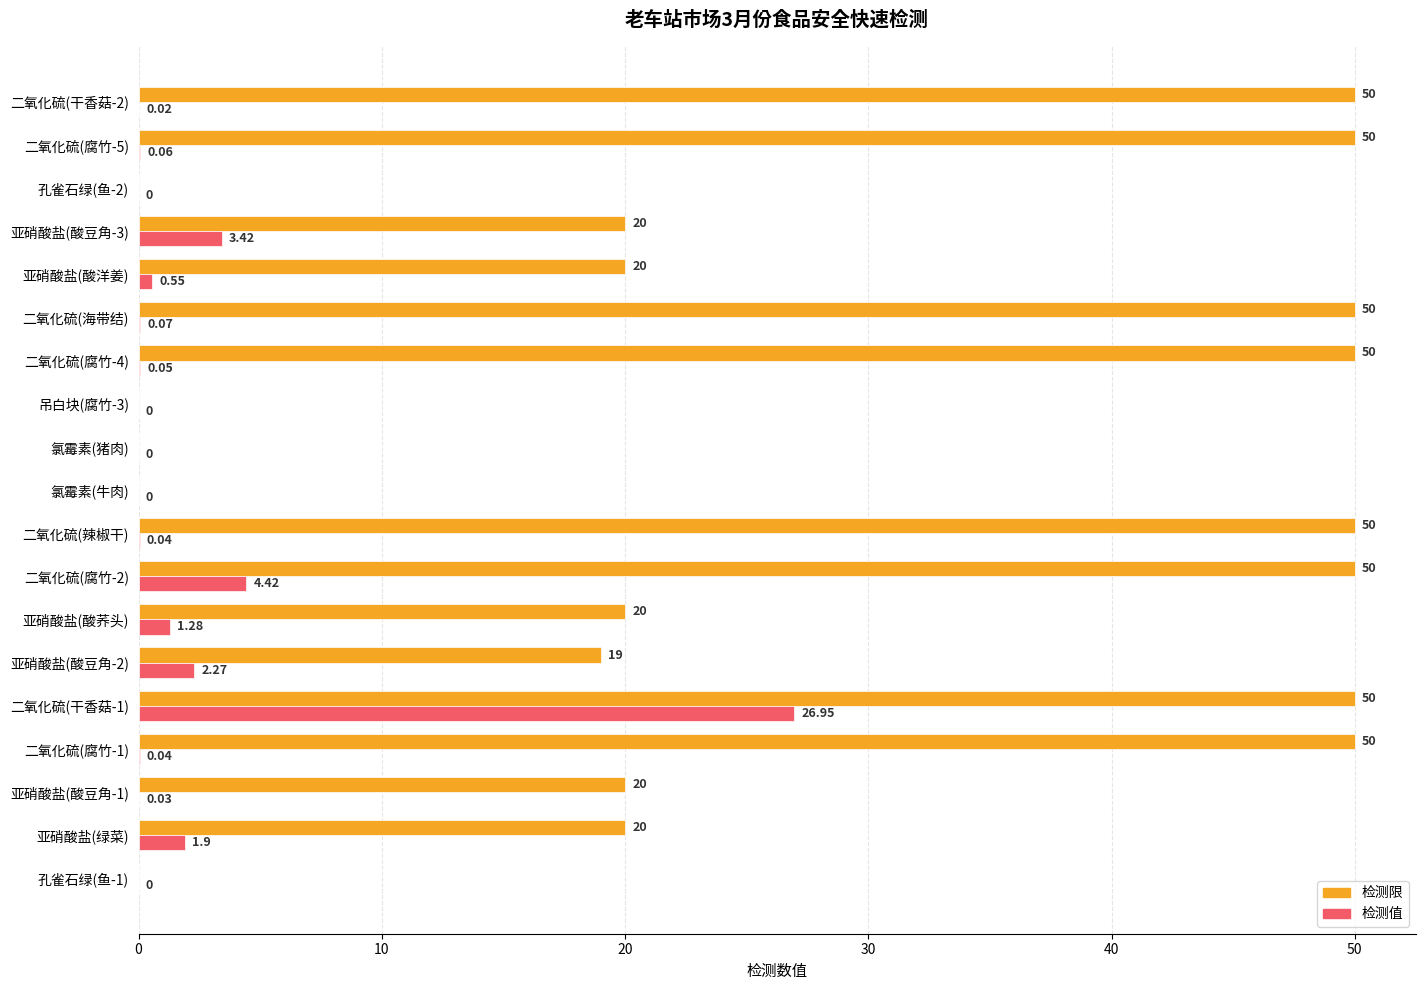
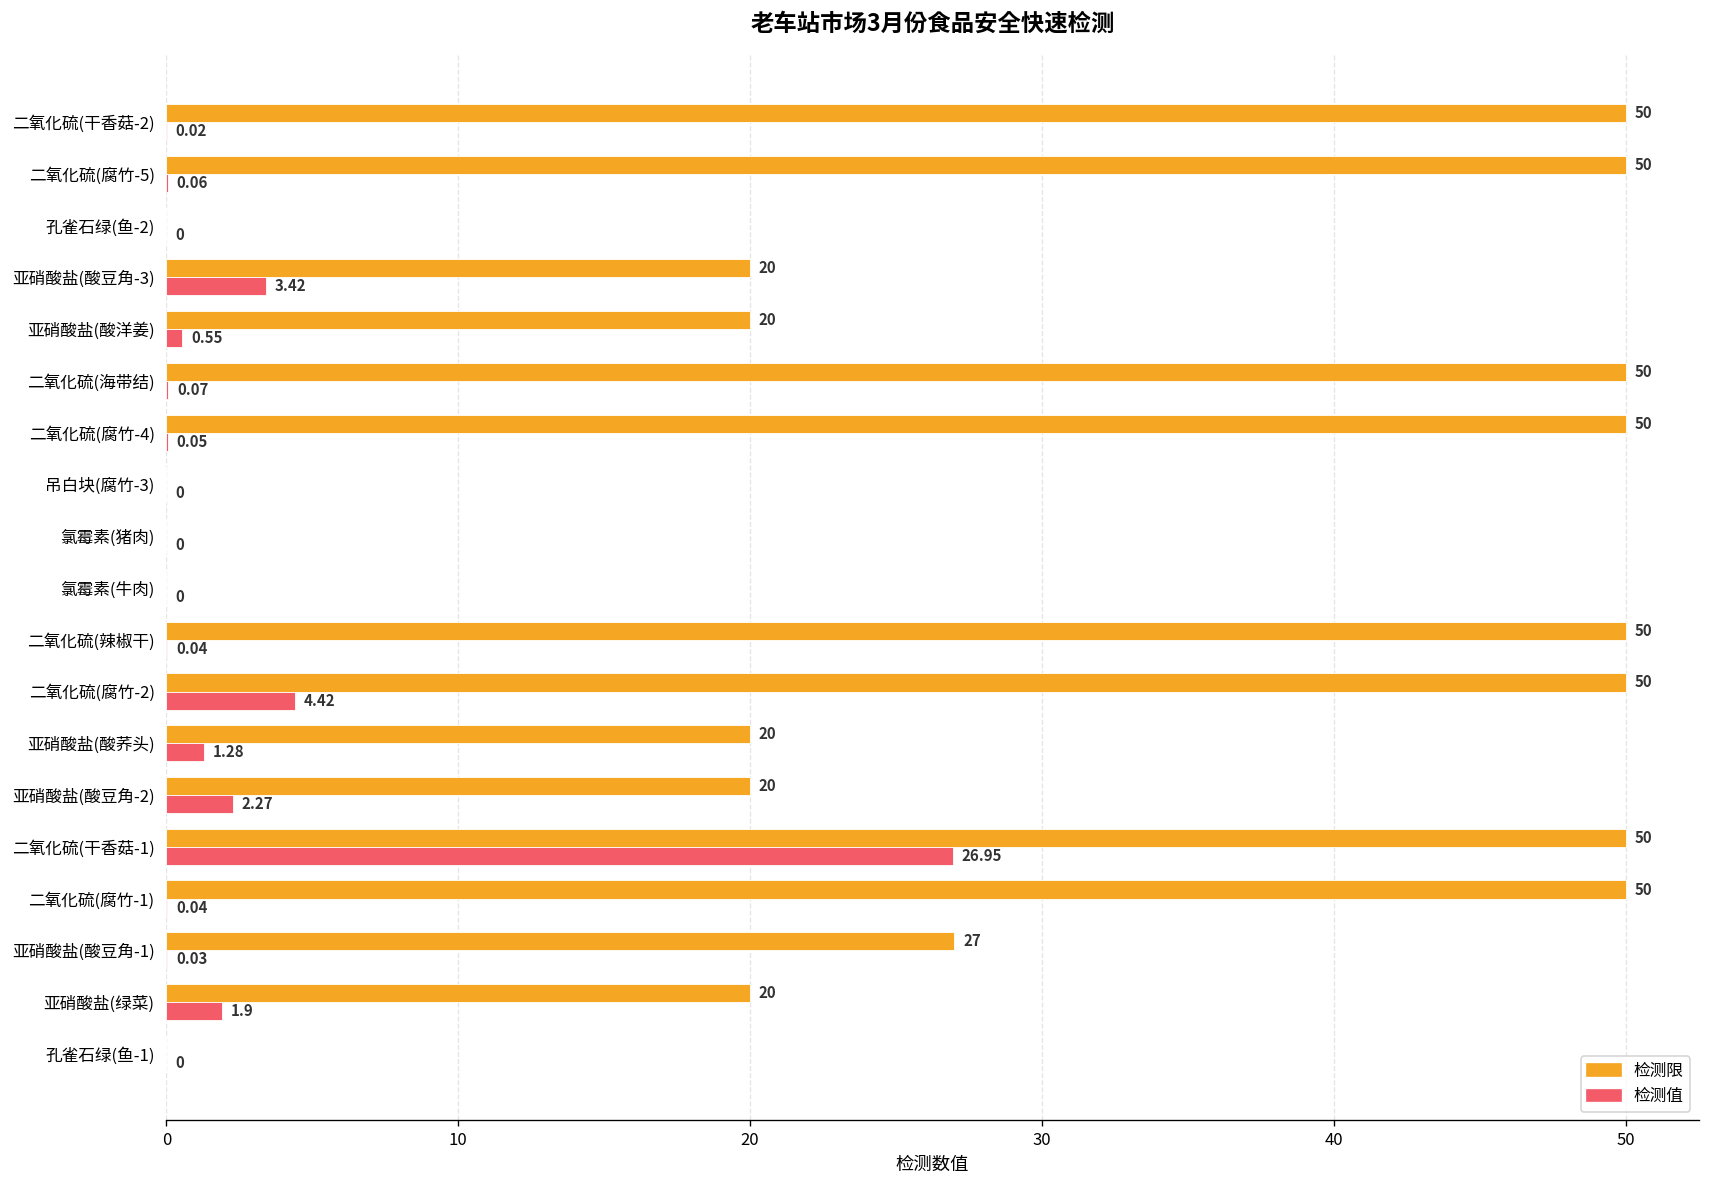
检测限, 亚硝酸盐(酸豆角-2): 19 -> 20
检测限, 亚硝酸盐(酸豆角-1): 20 -> 27
